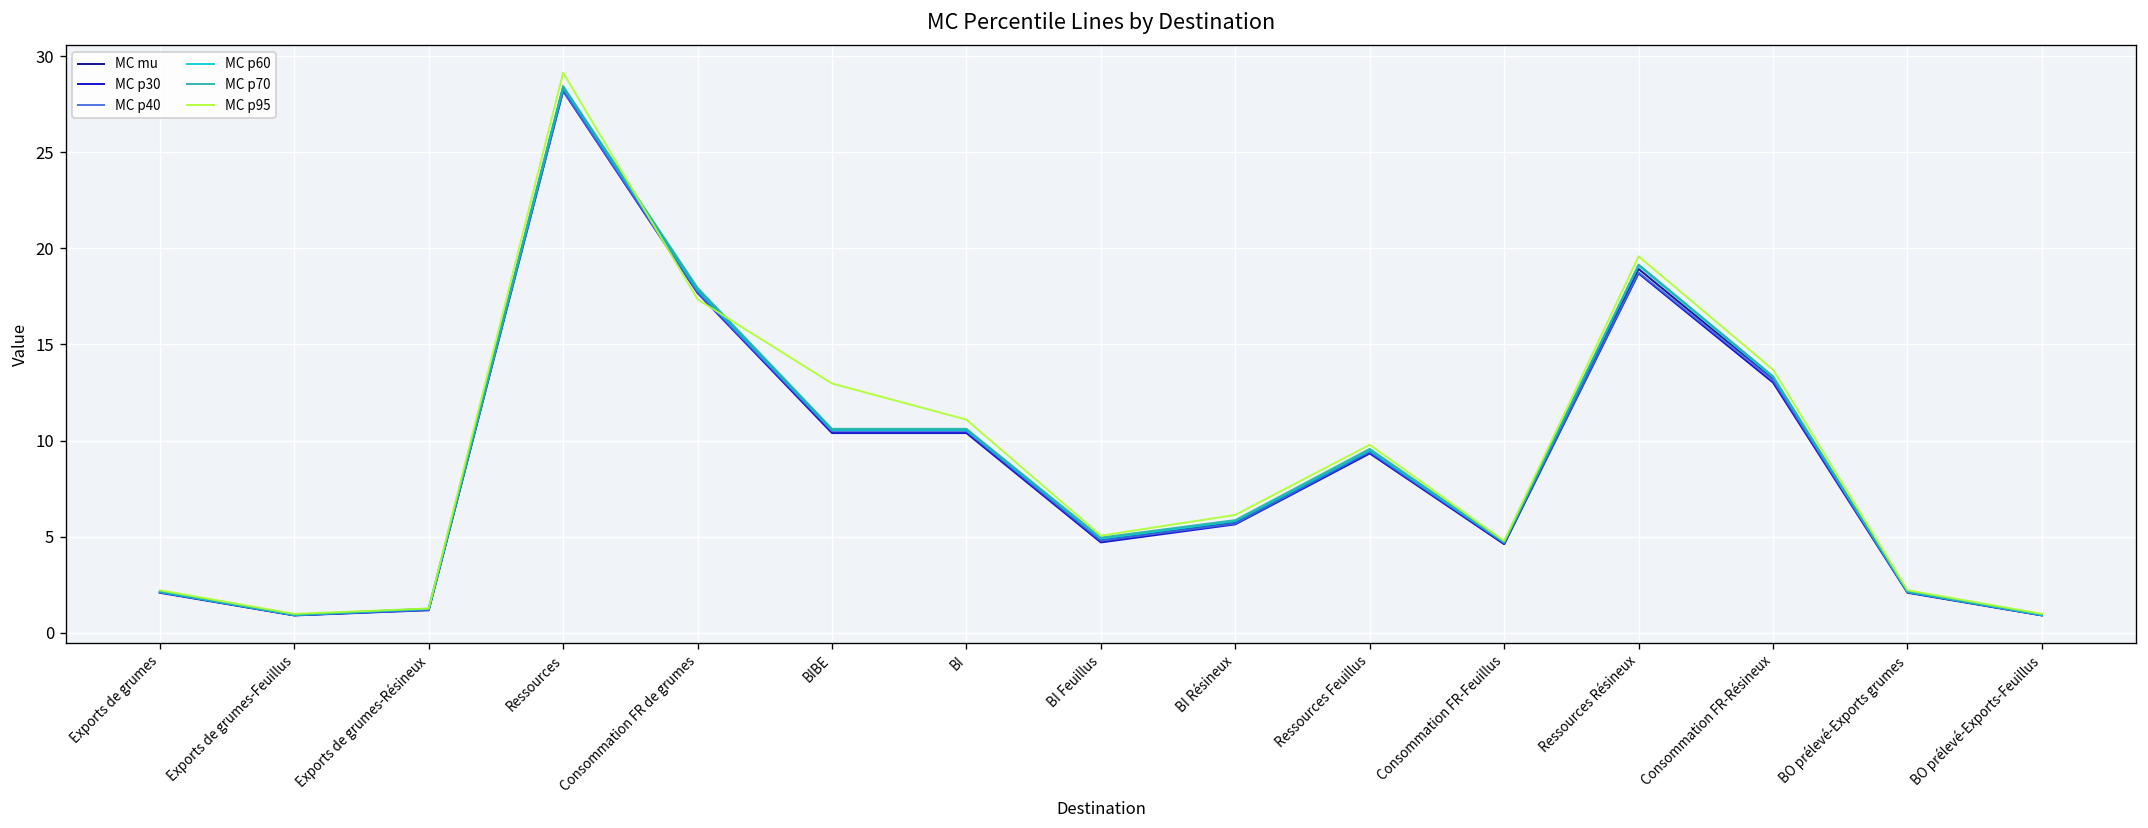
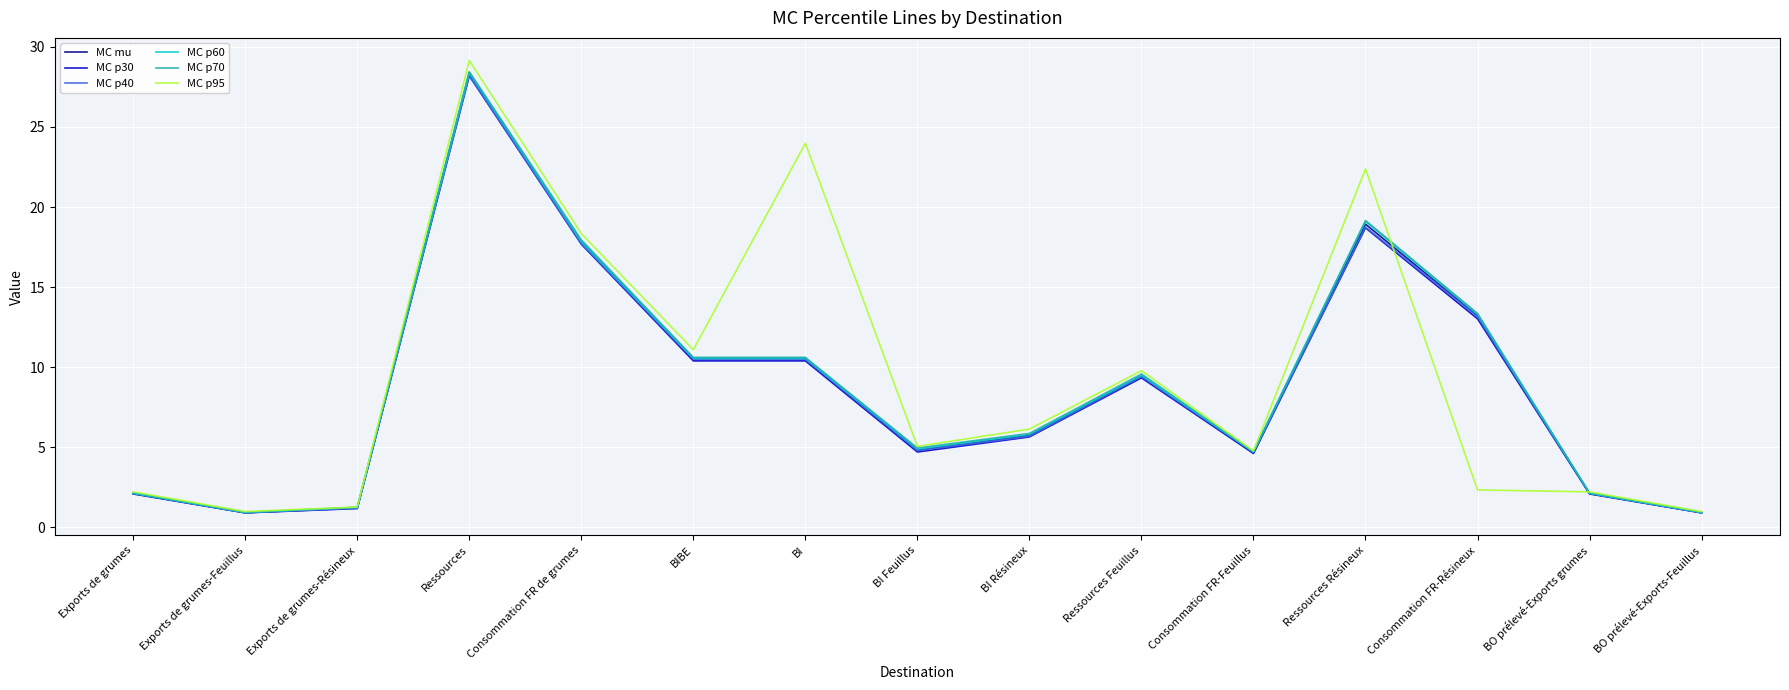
MC p95, Consommation FR de grumes: 17.4 -> 18.3
MC p95, BIBE: 13.0 -> 11.1
MC p95, BI: 11.1 -> 24.0
MC p95, Ressources Résineux: 19.6 -> 22.4
MC p95, Consommation FR-Résineux: 13.7 -> 2.3
